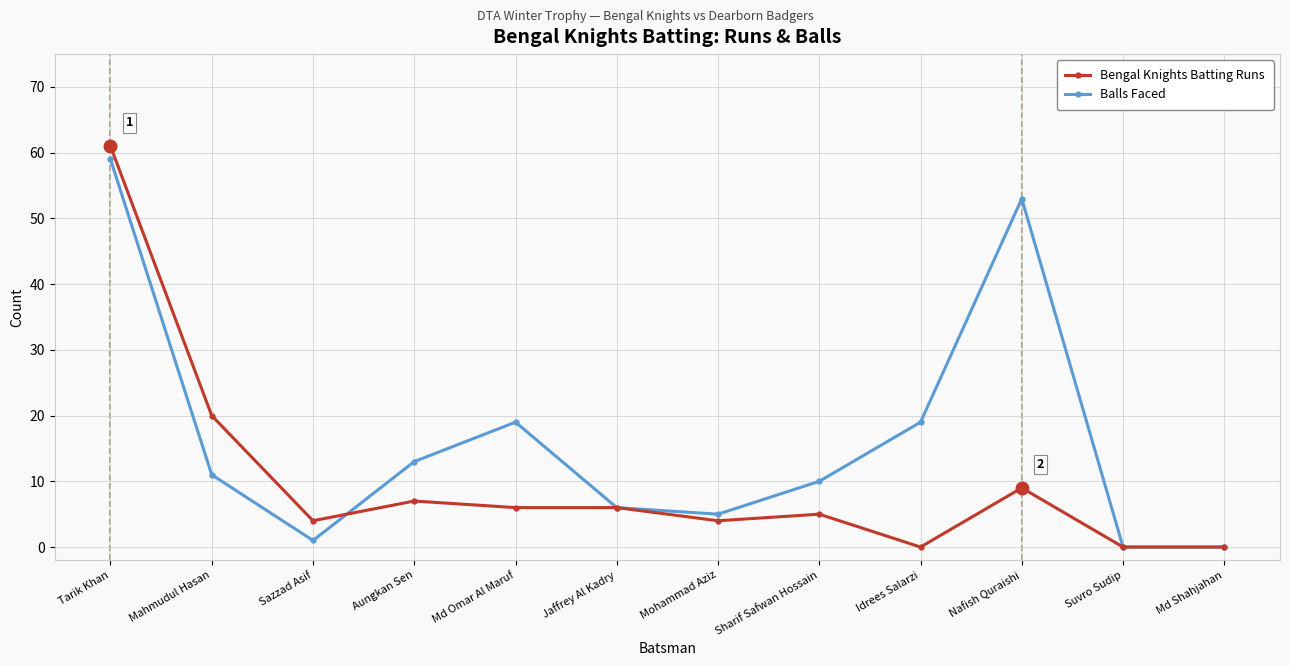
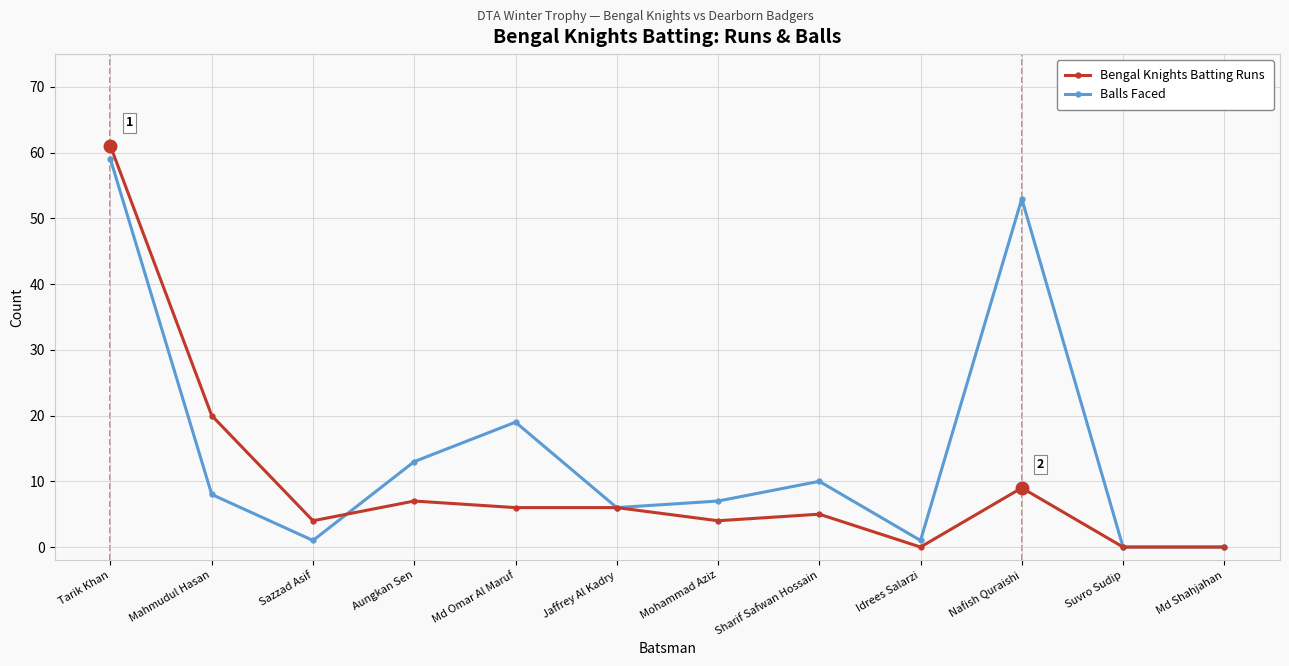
Balls Faced, Mahmudul Hasan: 11 -> 8
Balls Faced, Mohammad Aziz: 5 -> 7
Balls Faced, Idrees Salarzi: 19 -> 1
